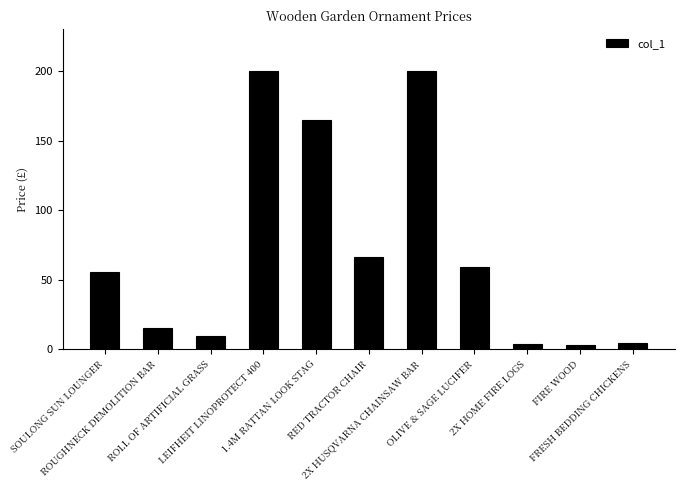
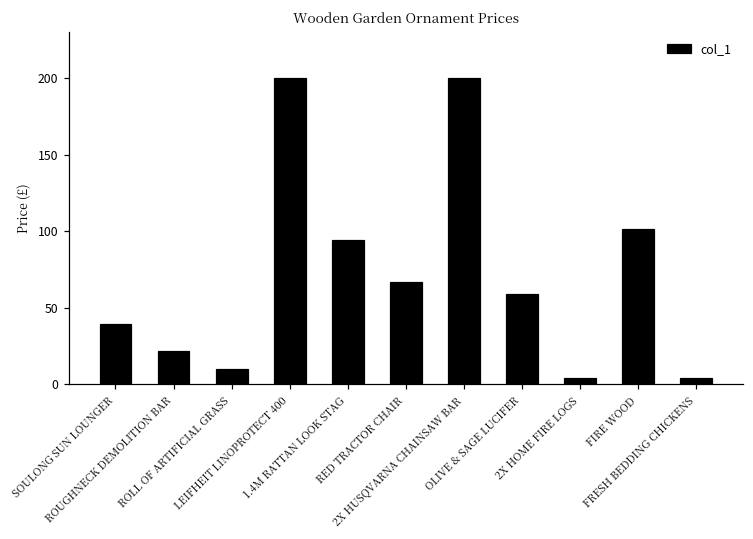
SOULONG SUN LOUNGER: 56 -> 40
ROUGHNECK DEMOLITION BAR: 15 -> 22
1.4M RATTAN LOOK STAG: 164 -> 94
FIRE WOOD: 3 -> 102
